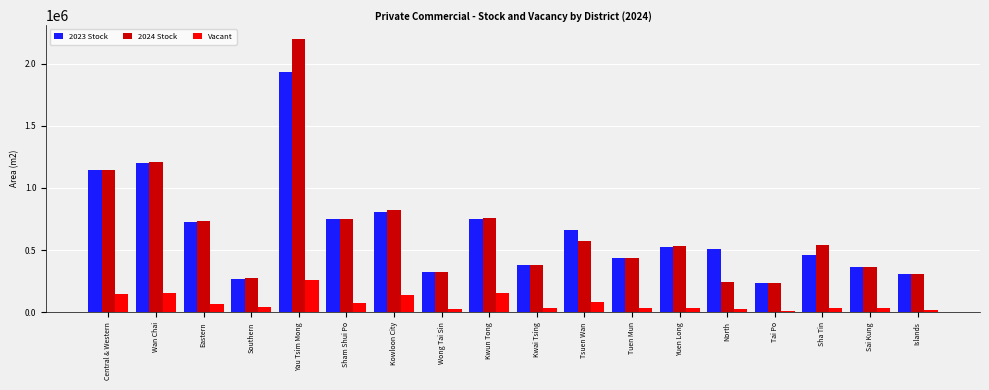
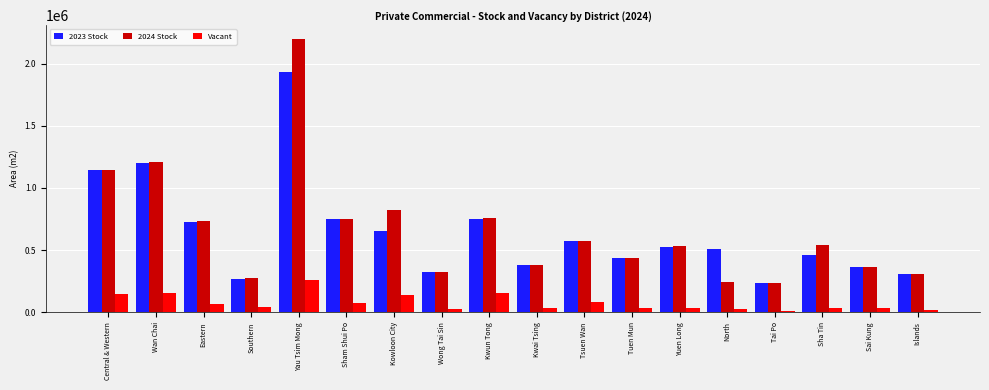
2023 Stock, Kowloon City: 800000 -> 650000
2023 Stock, Tsuen Wan: 660000 -> 580000
